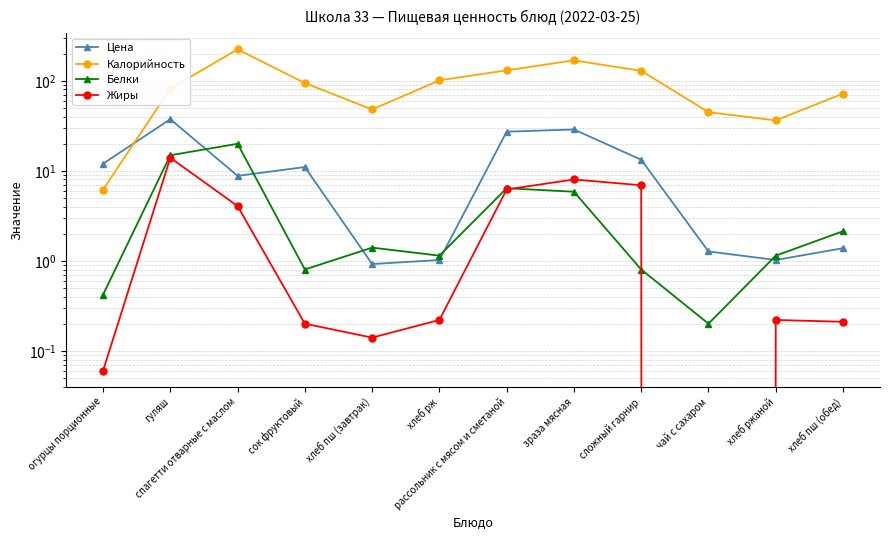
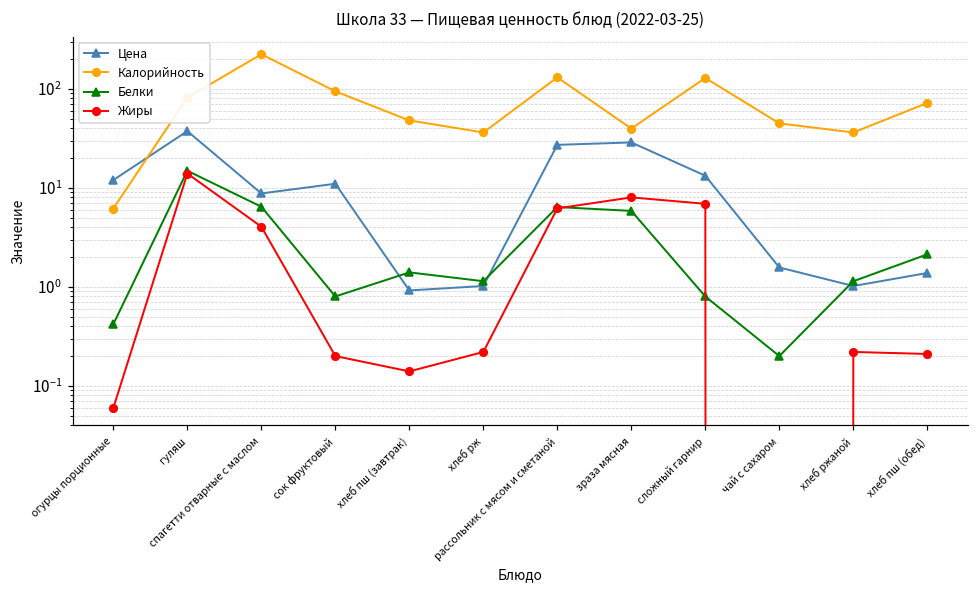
Белки, спагетти отварные с маслом: 20 -> 6
Калорийность, хлеб рж: 100 -> 36
Калорийность, зраза мясная: 170 -> 40
Цена, чай с сахаром: 1.3 -> 1.6
